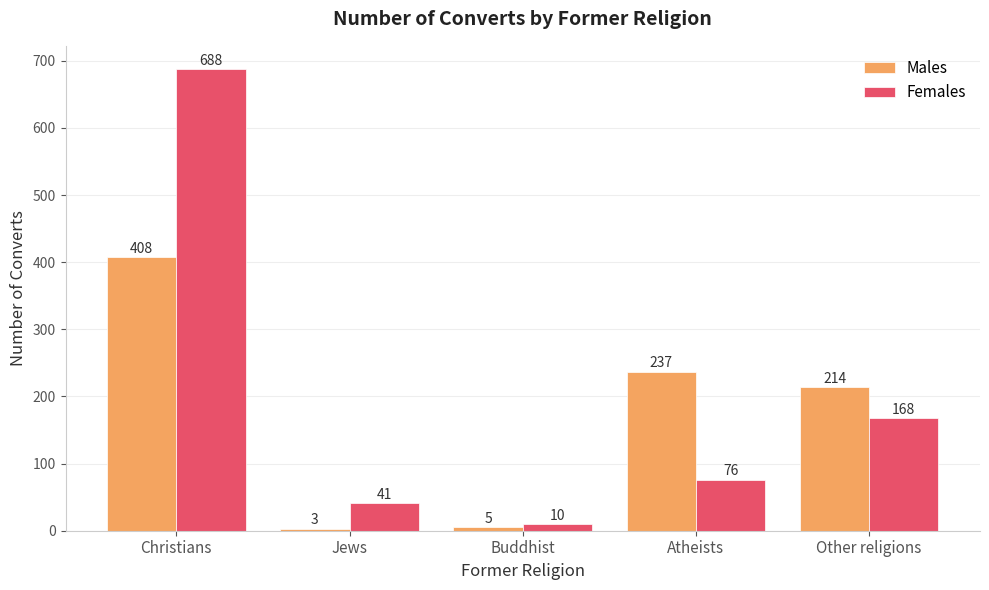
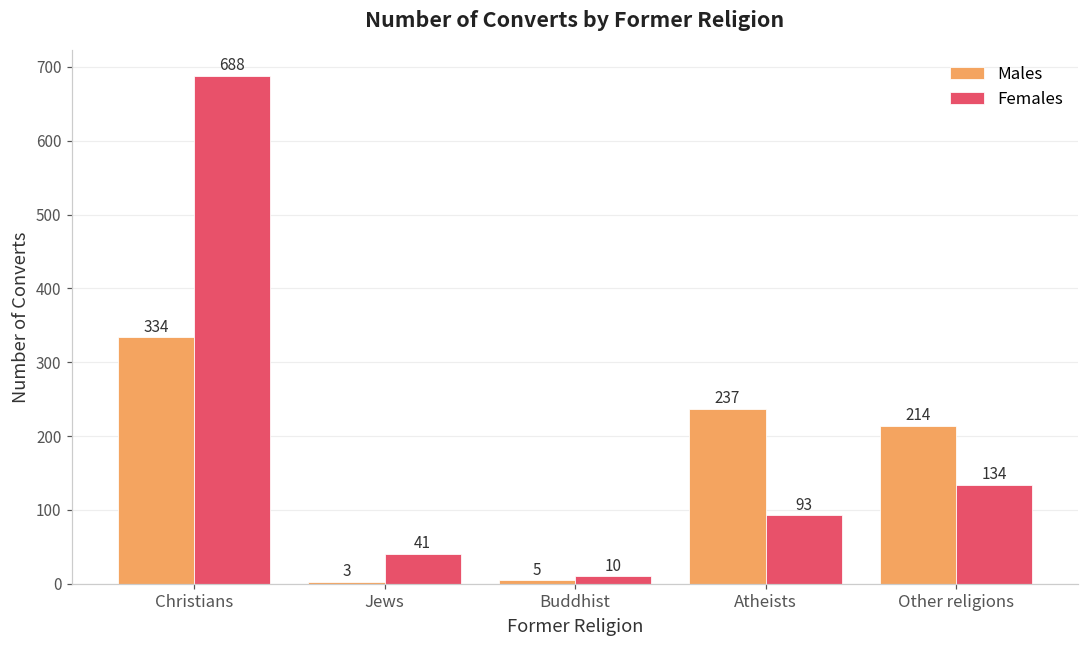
Males, Christians: 408 -> 334
Females, Atheists: 76 -> 93
Females, Other religions: 168 -> 134
